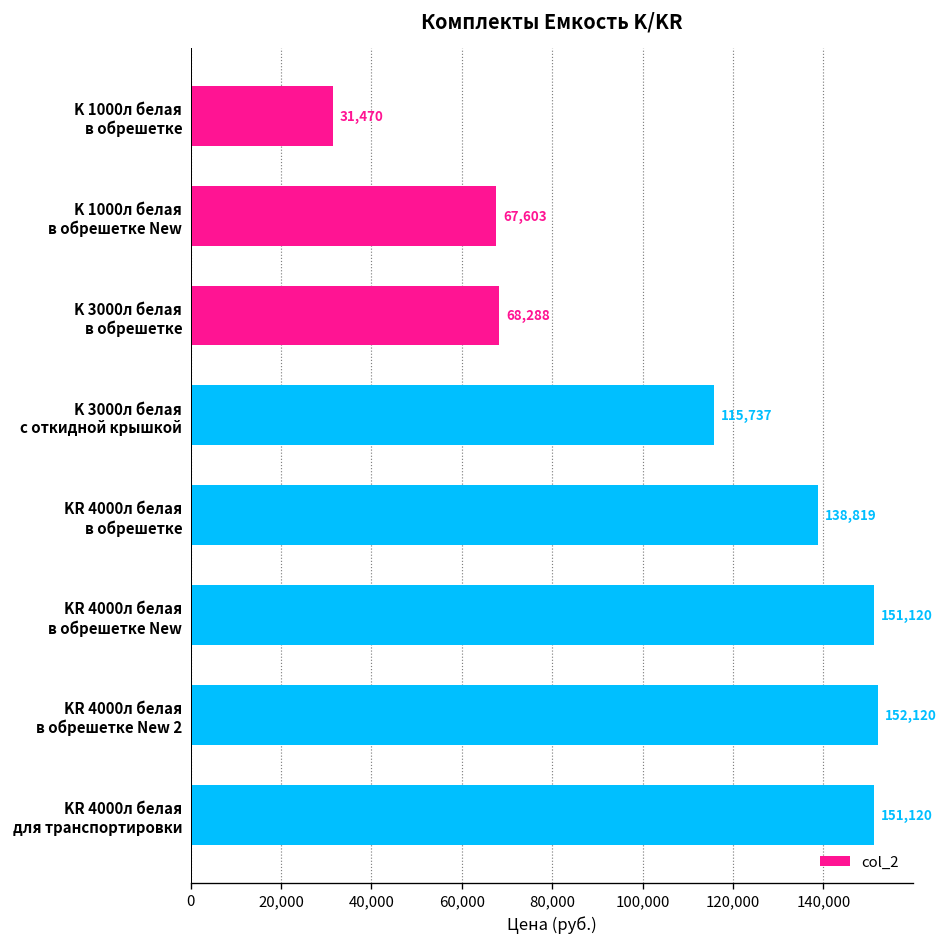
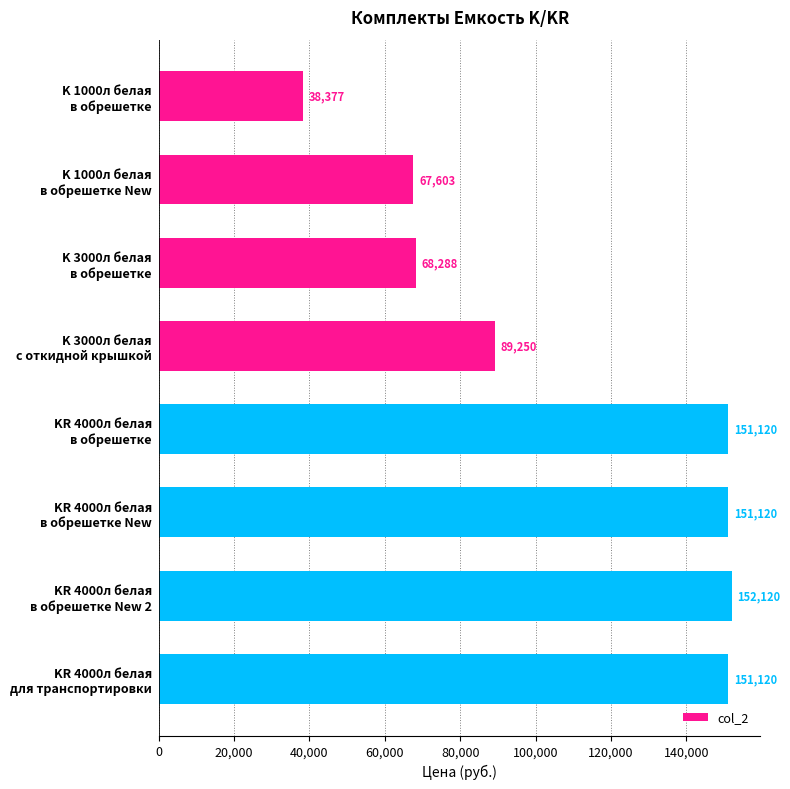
K 1000л белая в обрешетке: 31,470 -> 38,377
K 3000л белая с откидной крышкой: 115,737 -> 89,250
KR 4000л белая в обрешетке: 138,819 -> 151,120
